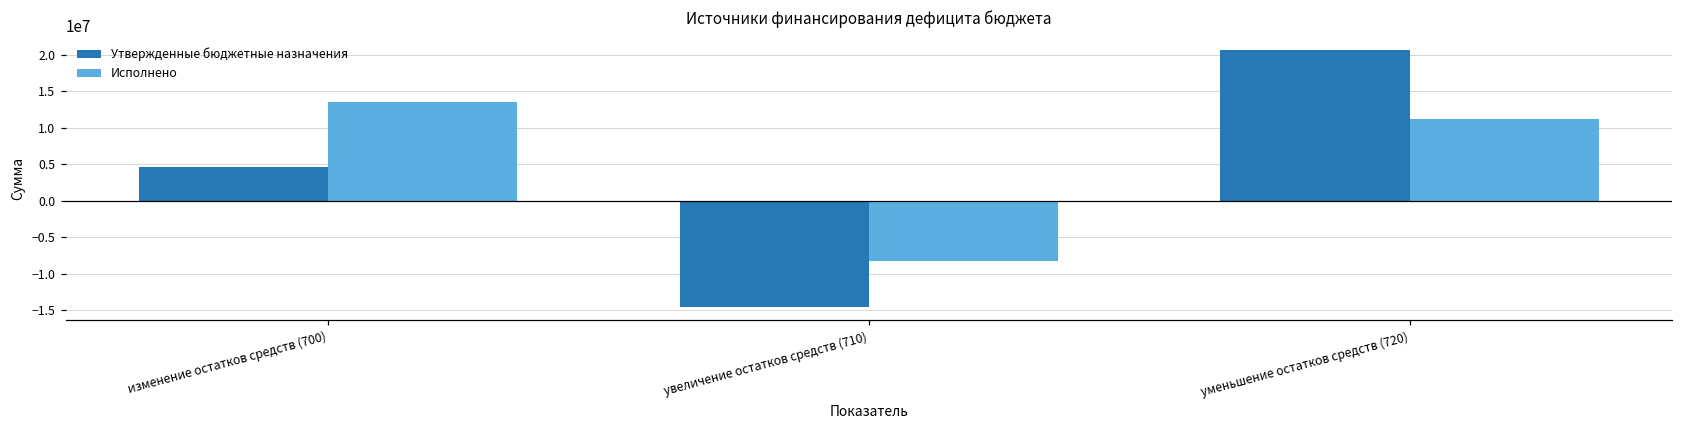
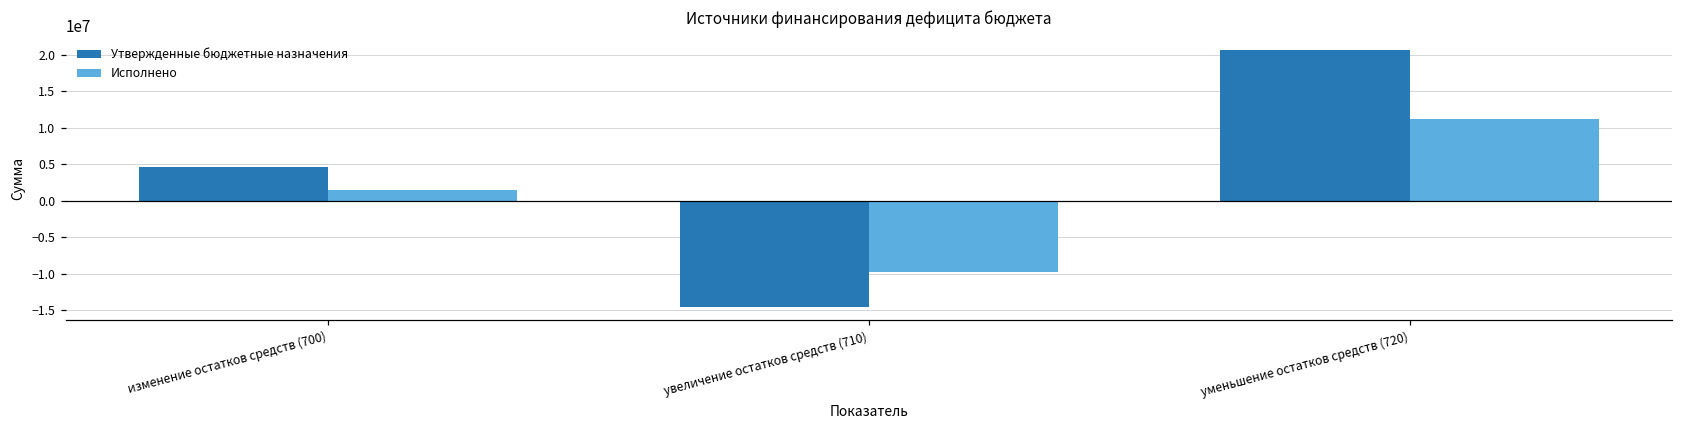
Исполнено, изменение остатков средств (700): 14000000 -> 1000000
Исполнено, увеличение остатков средств (710): -8000000 -> -10000000
